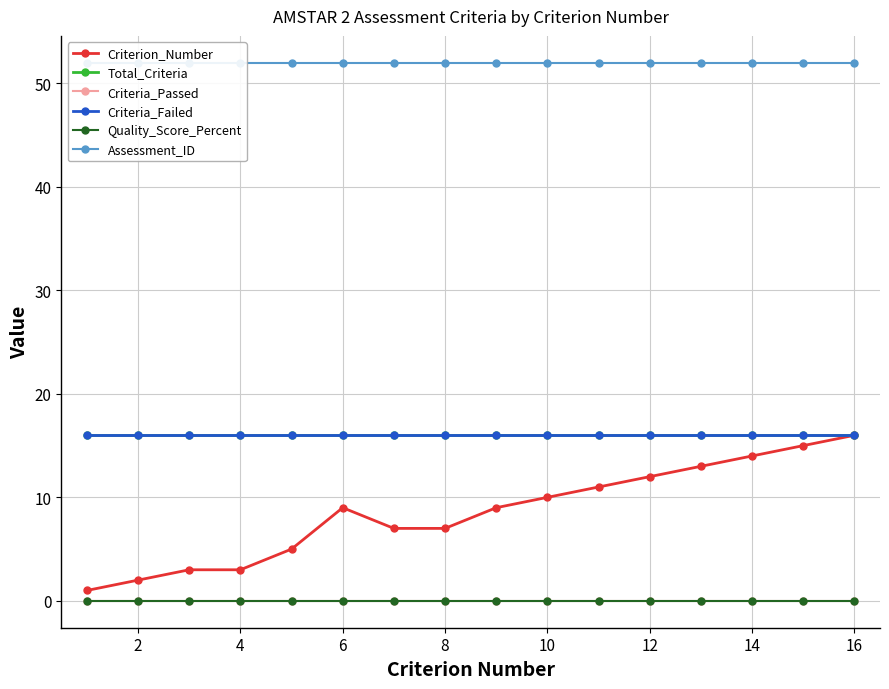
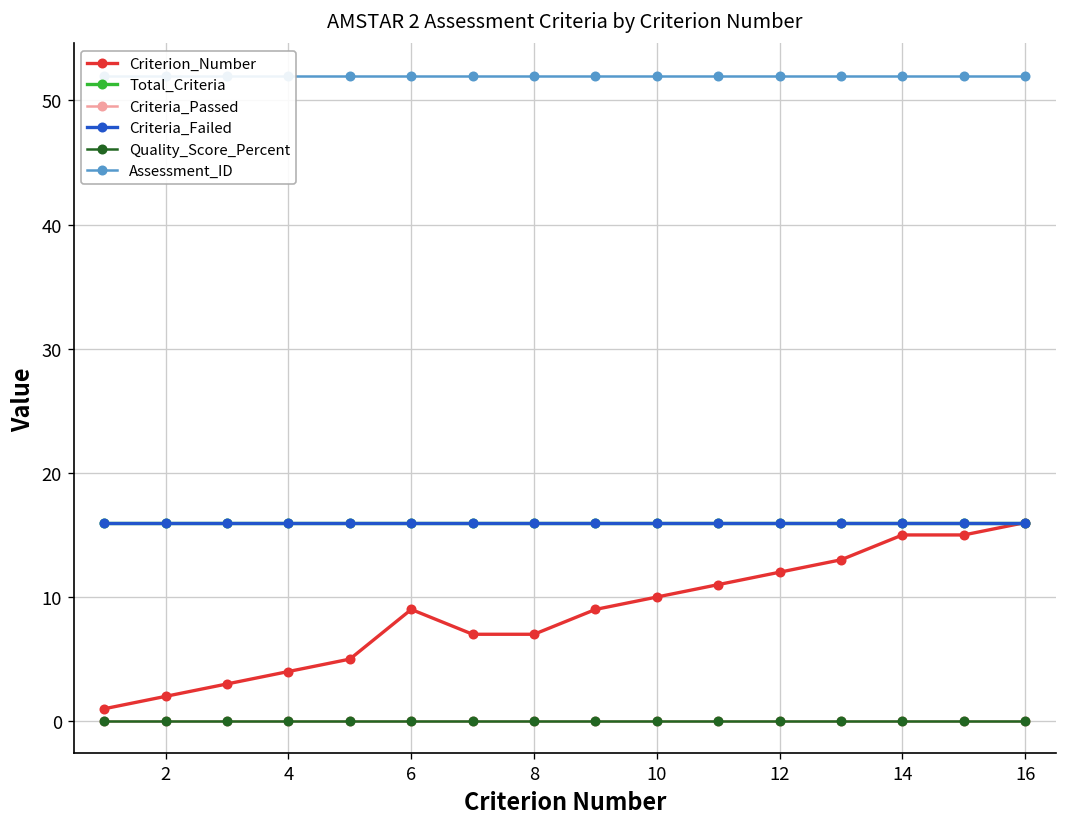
Criterion_Number, 4: 3 -> 4
Criterion_Number, 14: 14 -> 15
